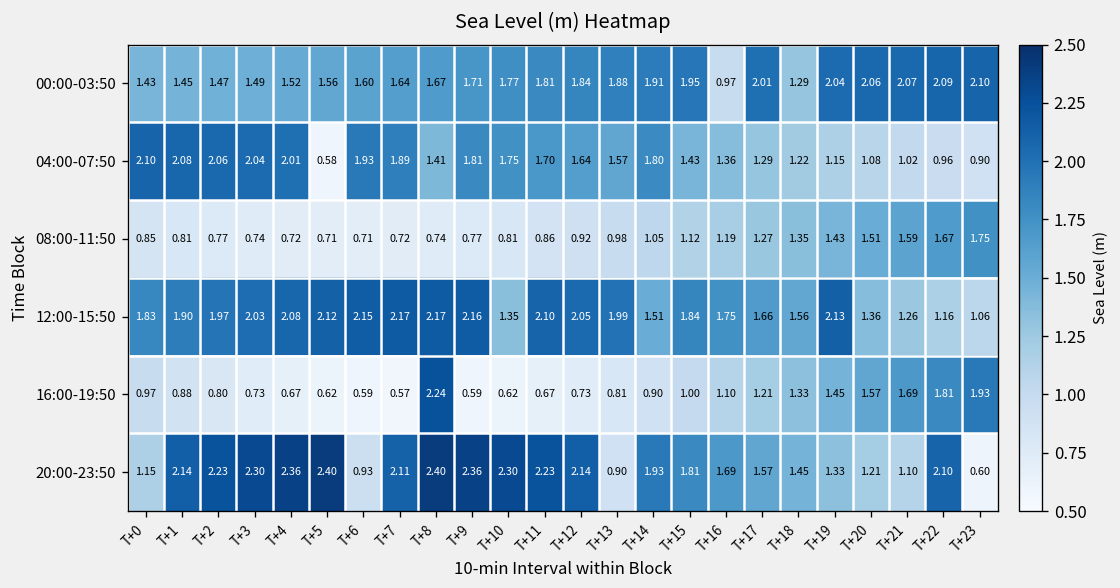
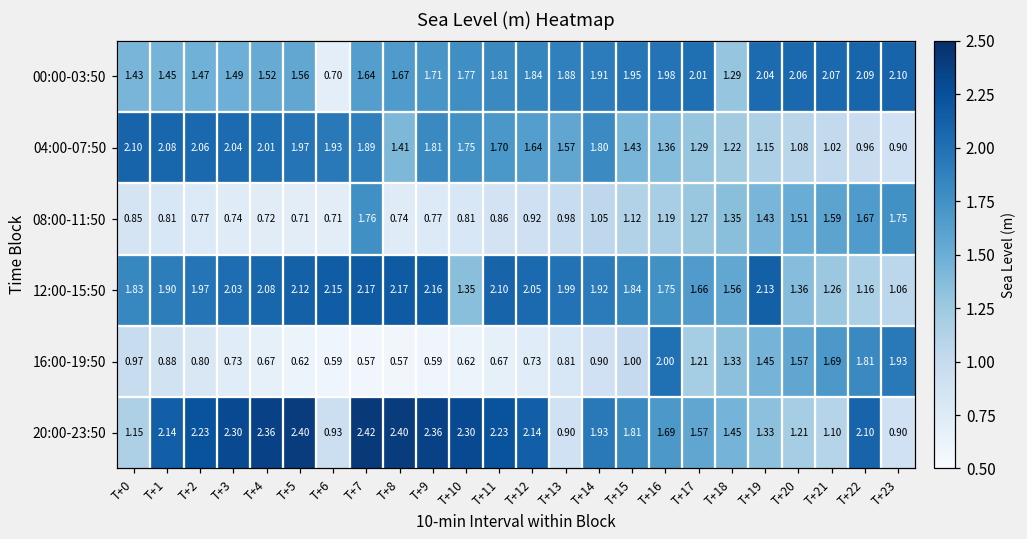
00:00-03:50, T+6: 1.60 -> 0.70
00:00-03:50, T+16: 0.97 -> 1.98
04:00-07:50, T+5: 0.58 -> 1.97
08:00-11:50, T+7: 0.72 -> 1.76
12:00-15:50, T+14: 1.51 -> 1.92
16:00-19:50, T+8: 2.24 -> 0.57
16:00-19:50, T+16: 1.10 -> 2.00
20:00-23:50, T+7: 2.11 -> 2.42
20:00-23:50, T+23: 0.60 -> 0.90
